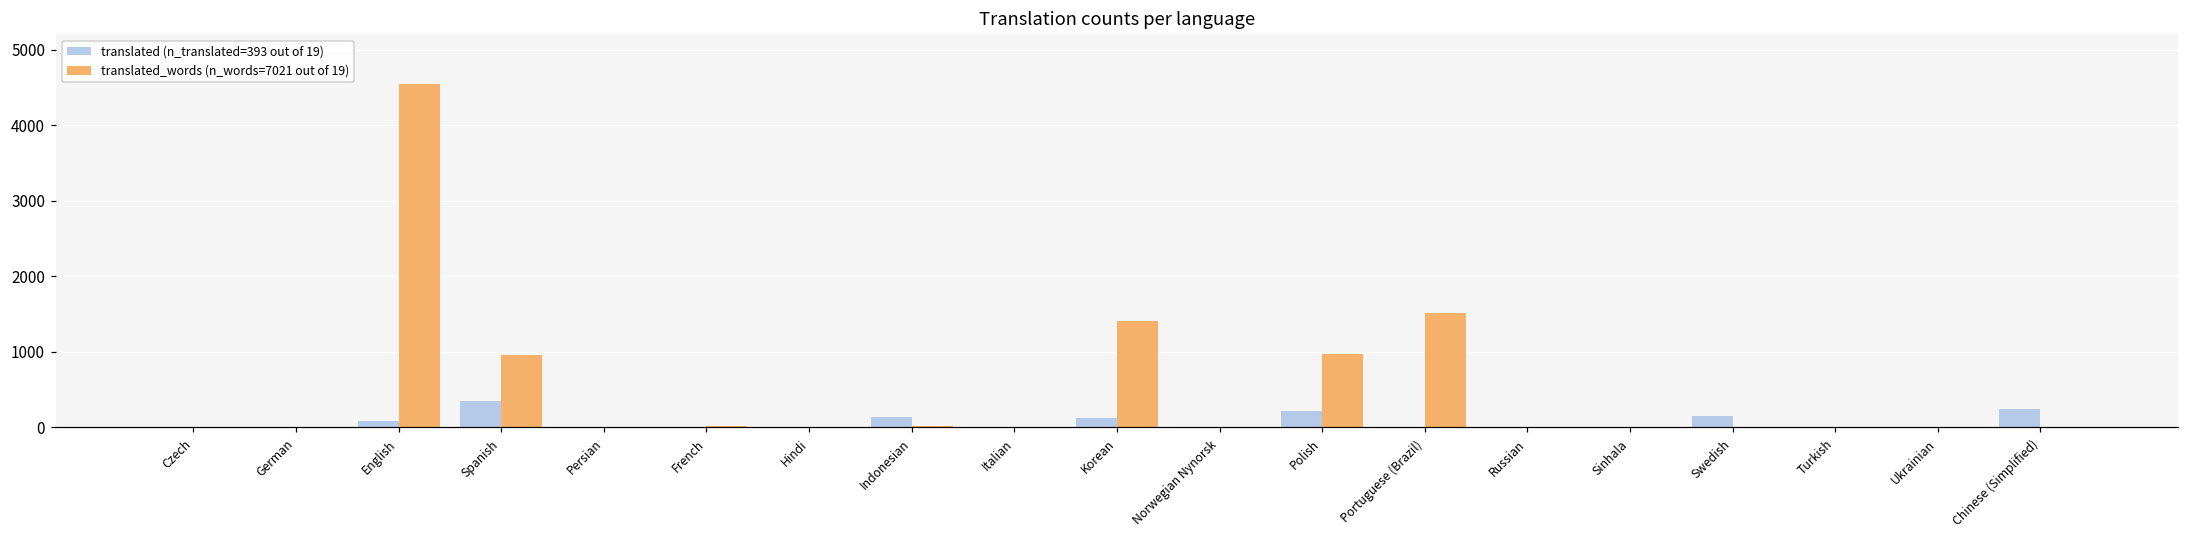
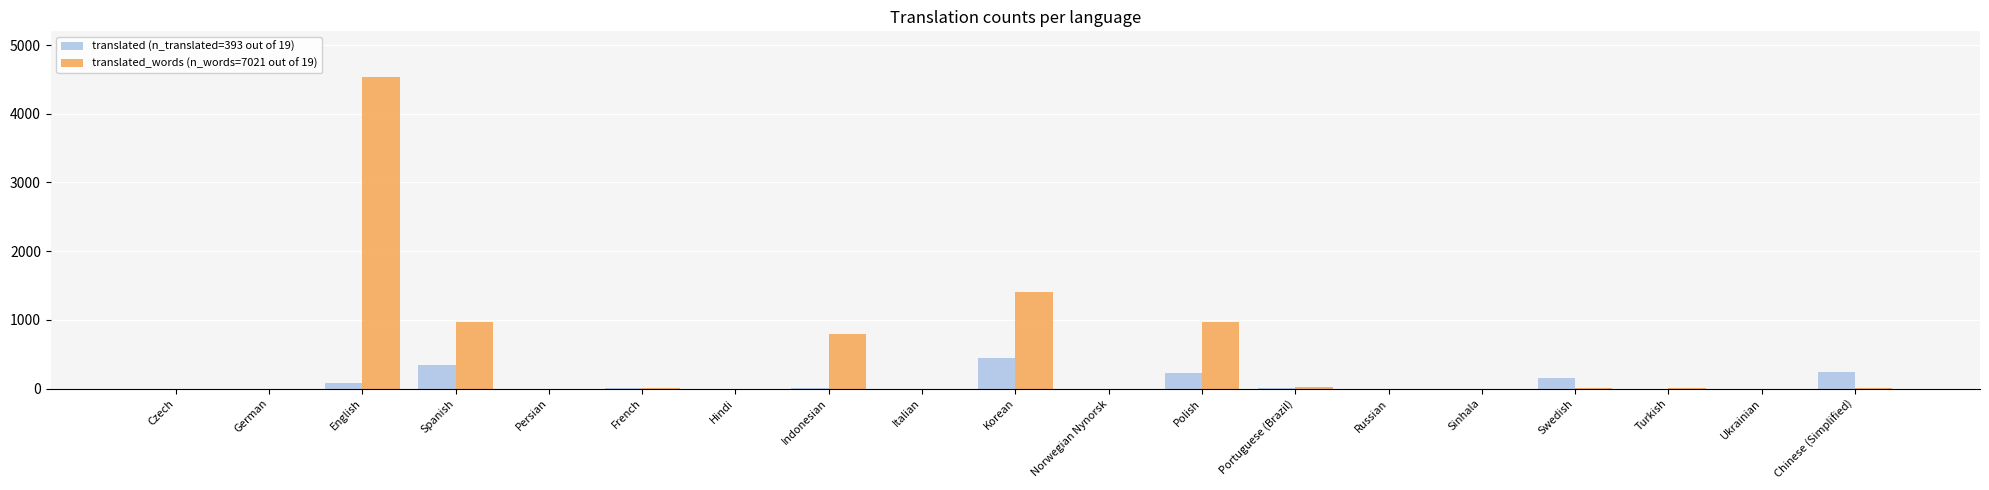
translated (n_translated=393 out of 19), Indonesian: 100 -> 0
translated_words (n_words=7021 out of 19), Indonesian: 0 -> 800
translated (n_translated=393 out of 19), Korean: 100 -> 400
translated_words (n_words=7021 out of 19), Portuguese (Brazil): 1500 -> 0
